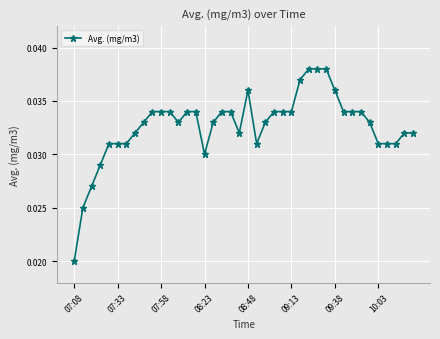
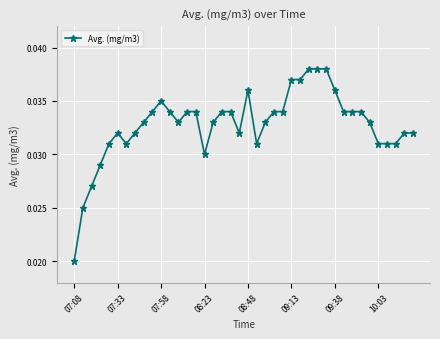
07:33: 0.031 -> 0.032
07:58: 0.034 -> 0.035
09:13: 0.034 -> 0.037
